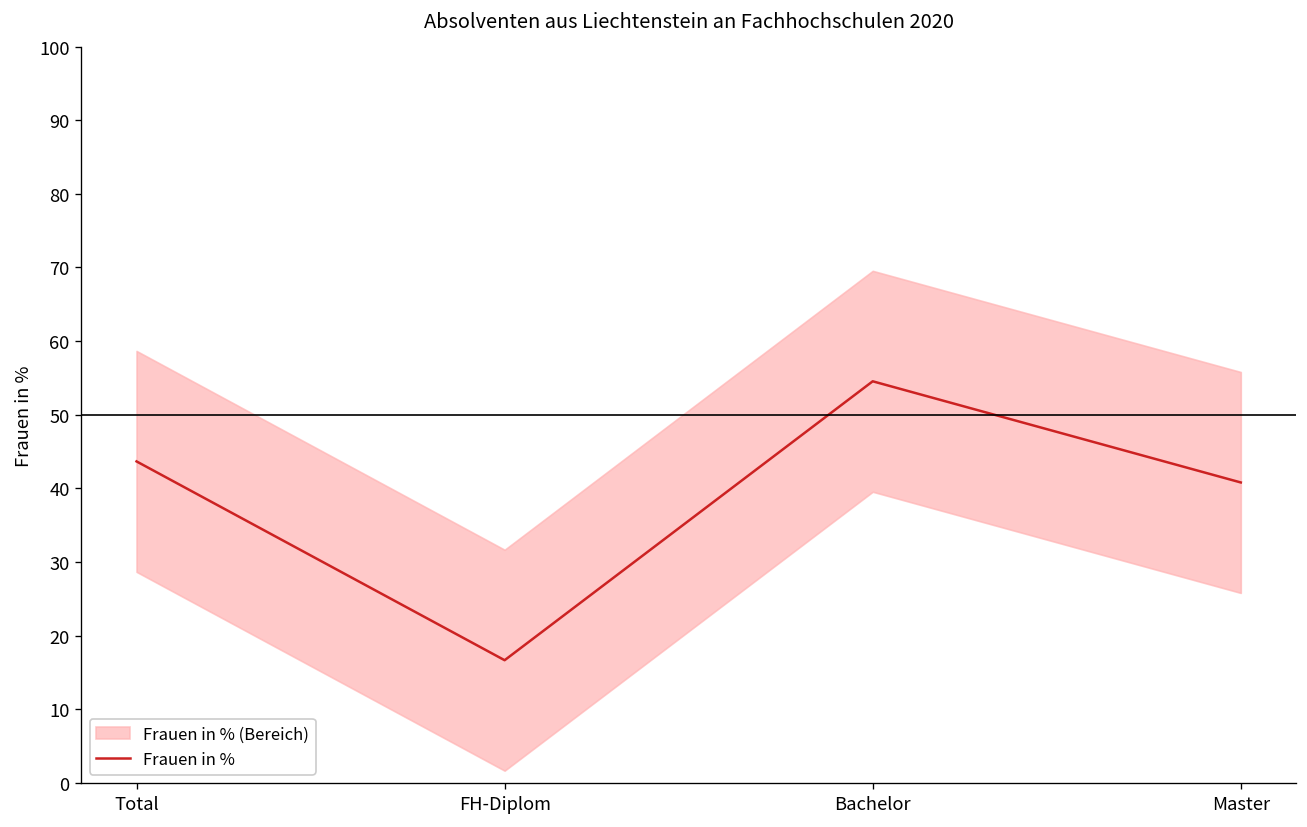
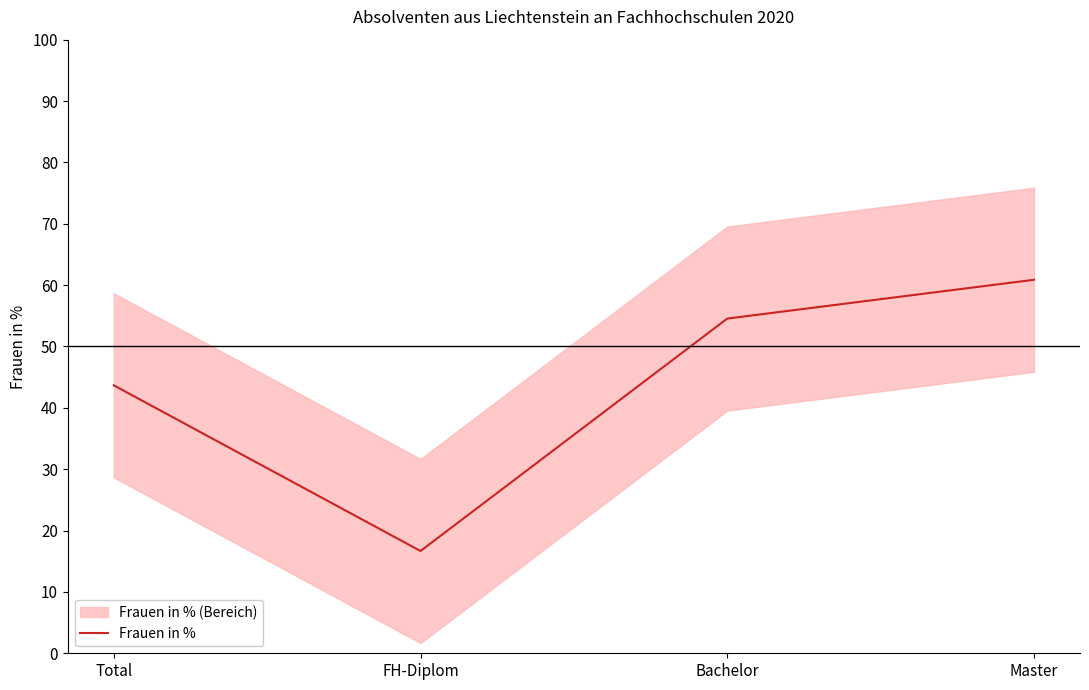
Frauen in %, Master: 41 -> 61
